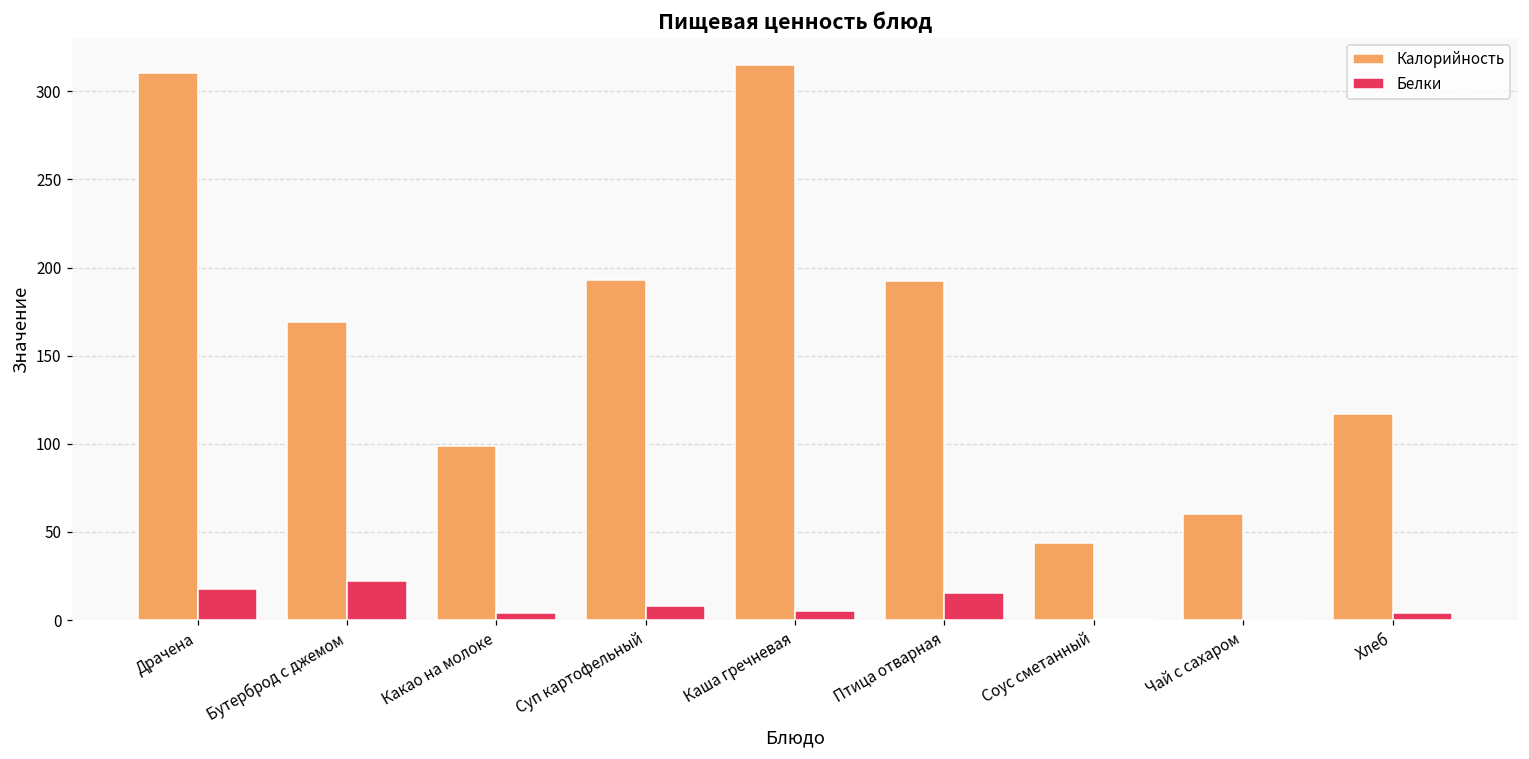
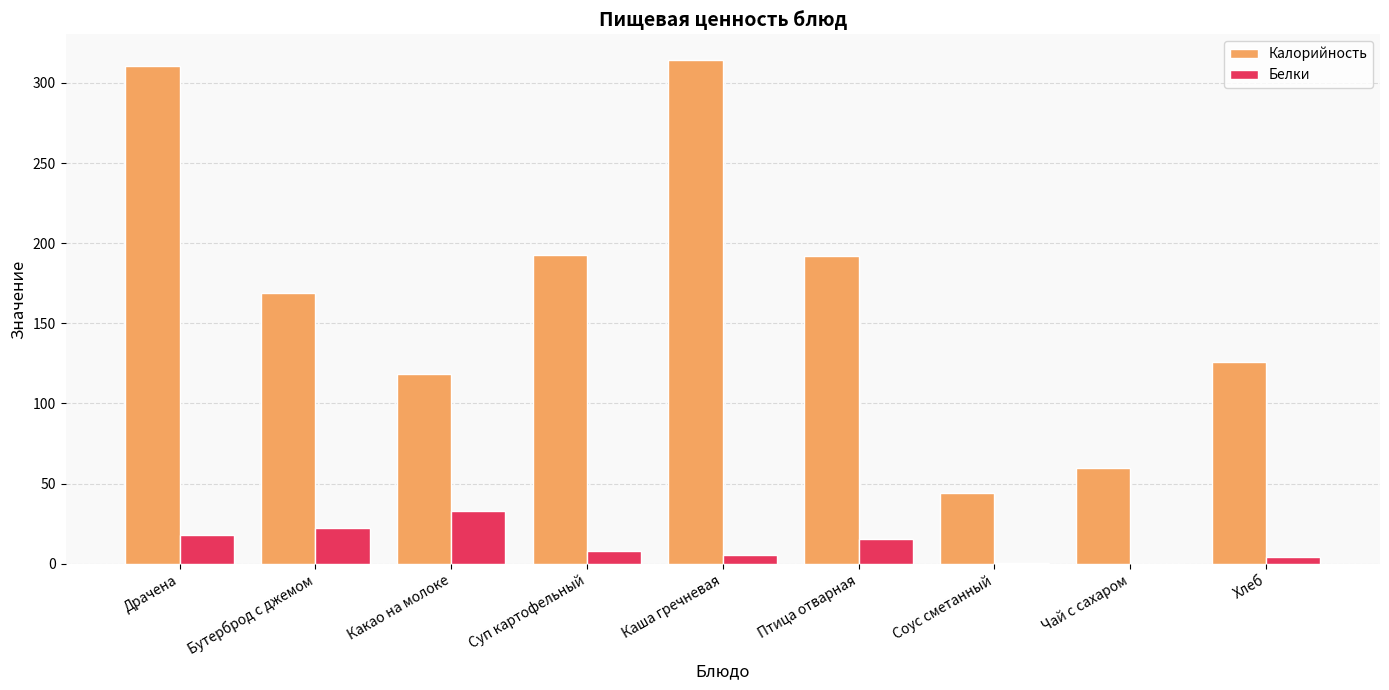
Калорийность, Какао на молоке: 99 -> 119
Белки, Какао на молоке: 4 -> 33
Калорийность, Хлеб: 117 -> 126
